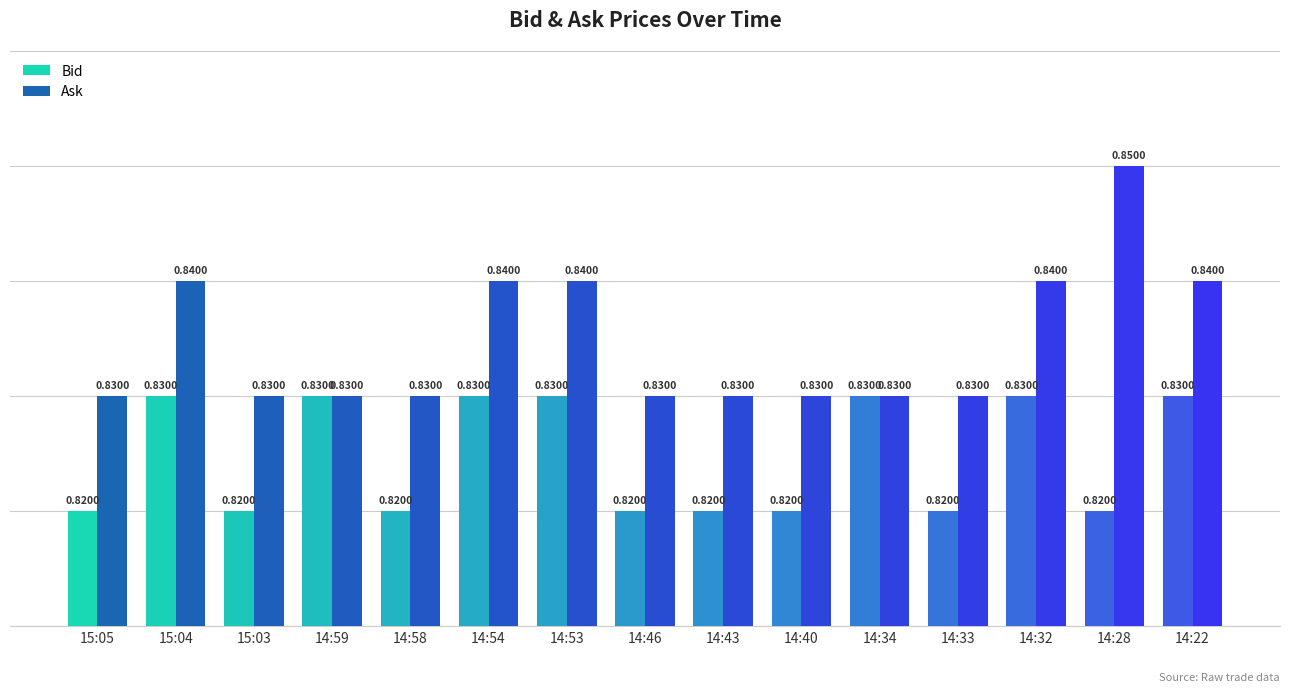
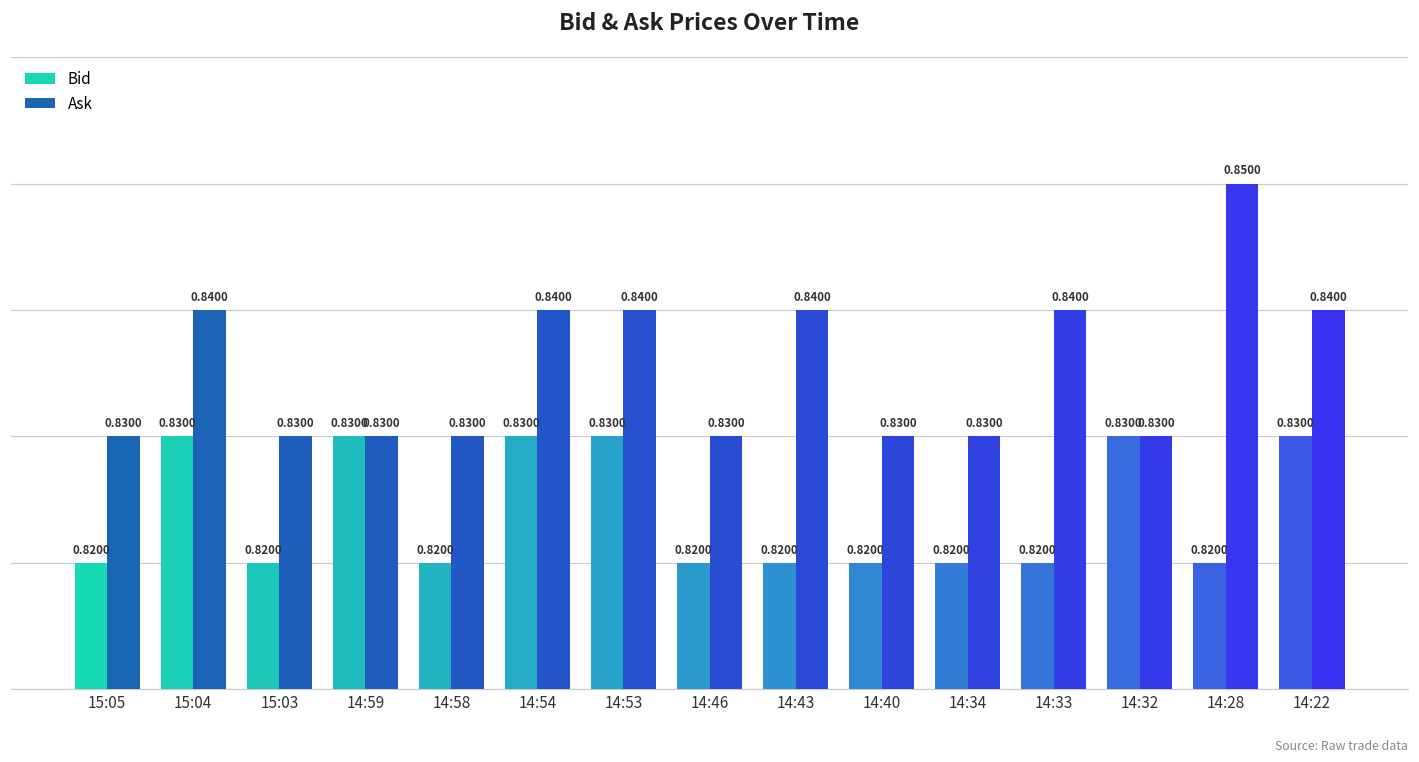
Ask, 14:43: 0.8300 -> 0.8400
Bid, 14:34: 0.8300 -> 0.8200
Ask, 14:33: 0.8300 -> 0.8400
Ask, 14:32: 0.8400 -> 0.8300
